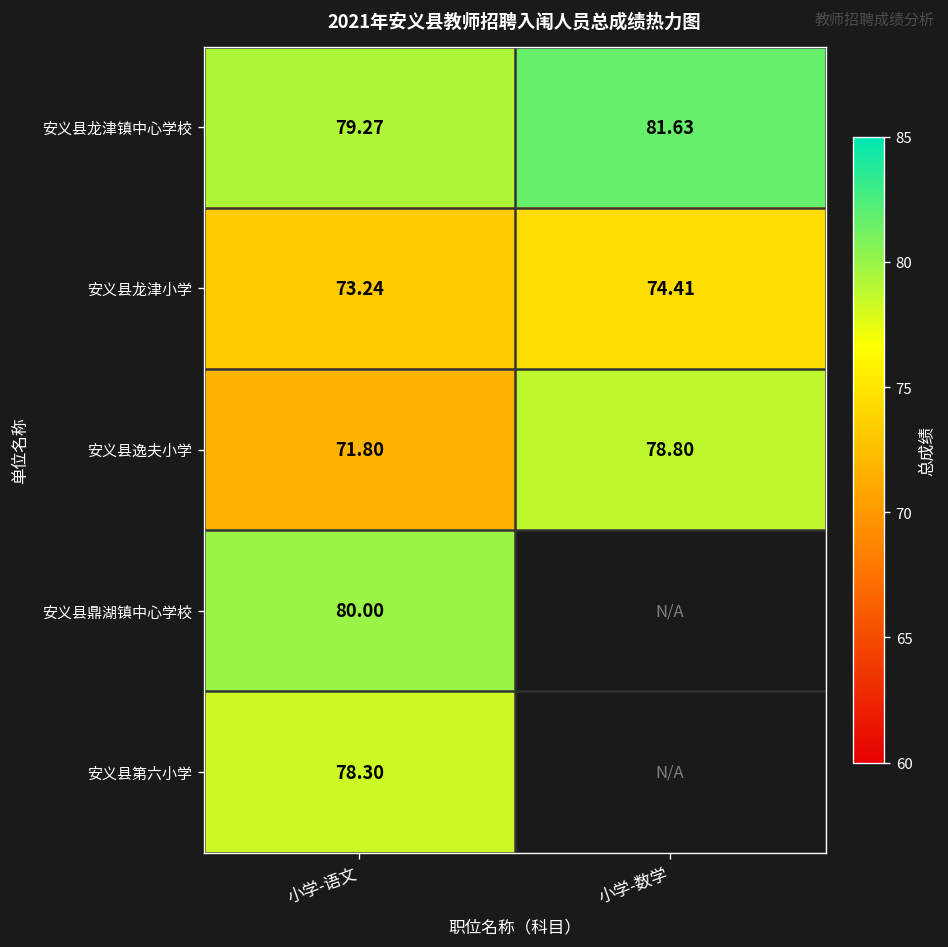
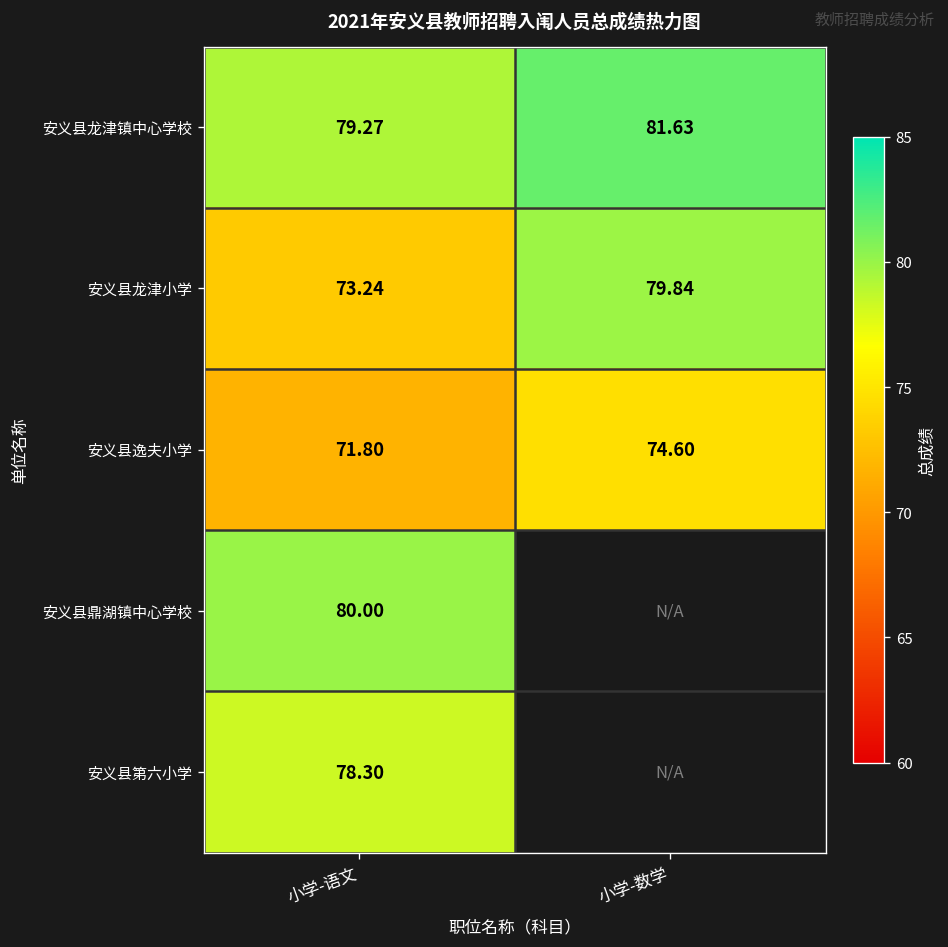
安义县龙津小学, 小学-数学: 74.41 -> 79.84
安义县逸夫小学, 小学-数学: 78.80 -> 74.60
